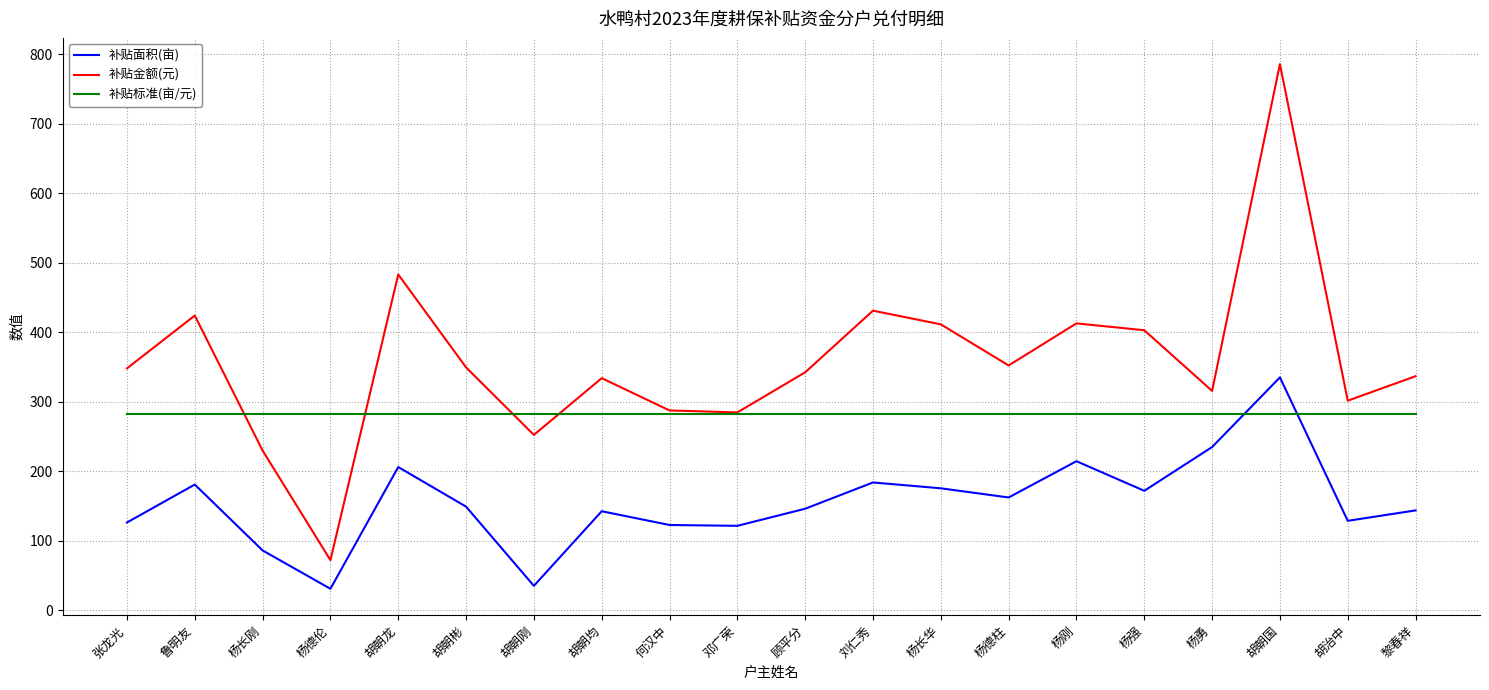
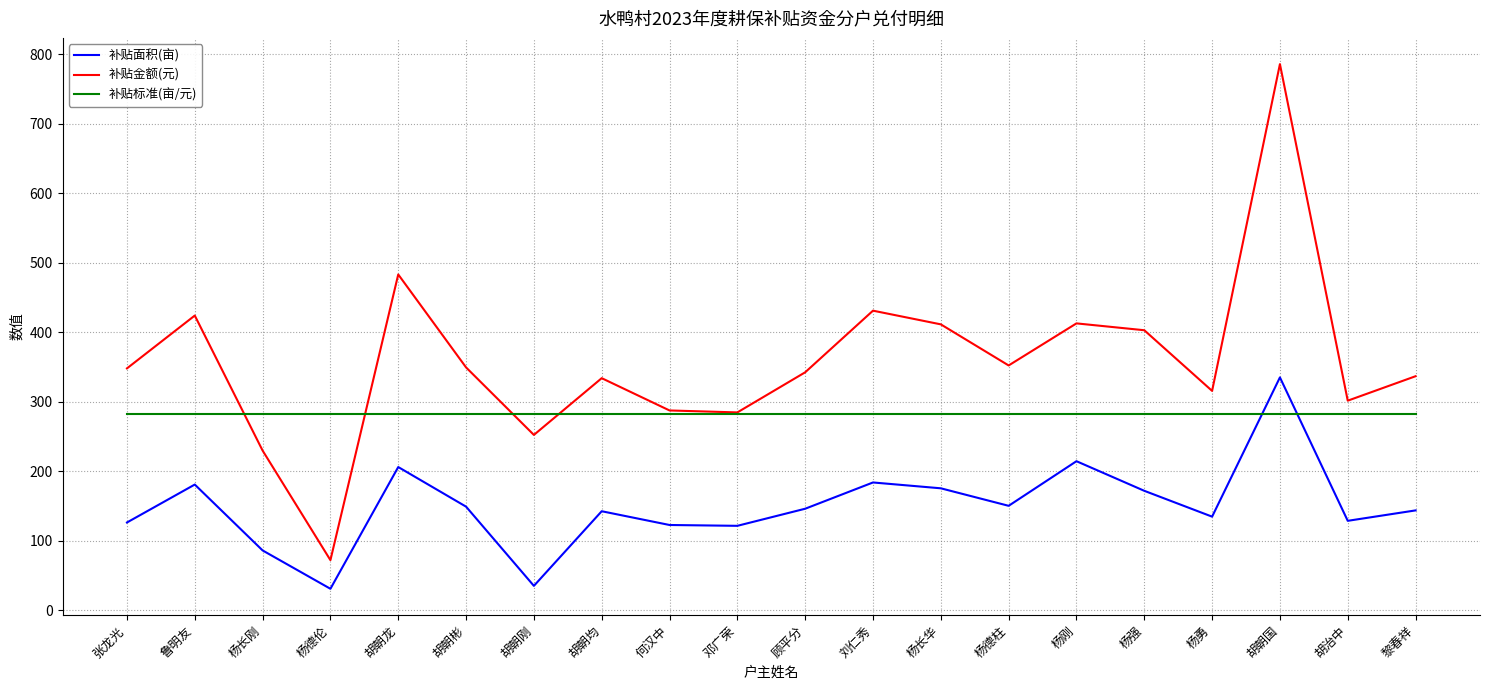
补贴面积(亩), 杨德柱: 160 -> 150
补贴面积(亩), 杨勇: 230 -> 130
